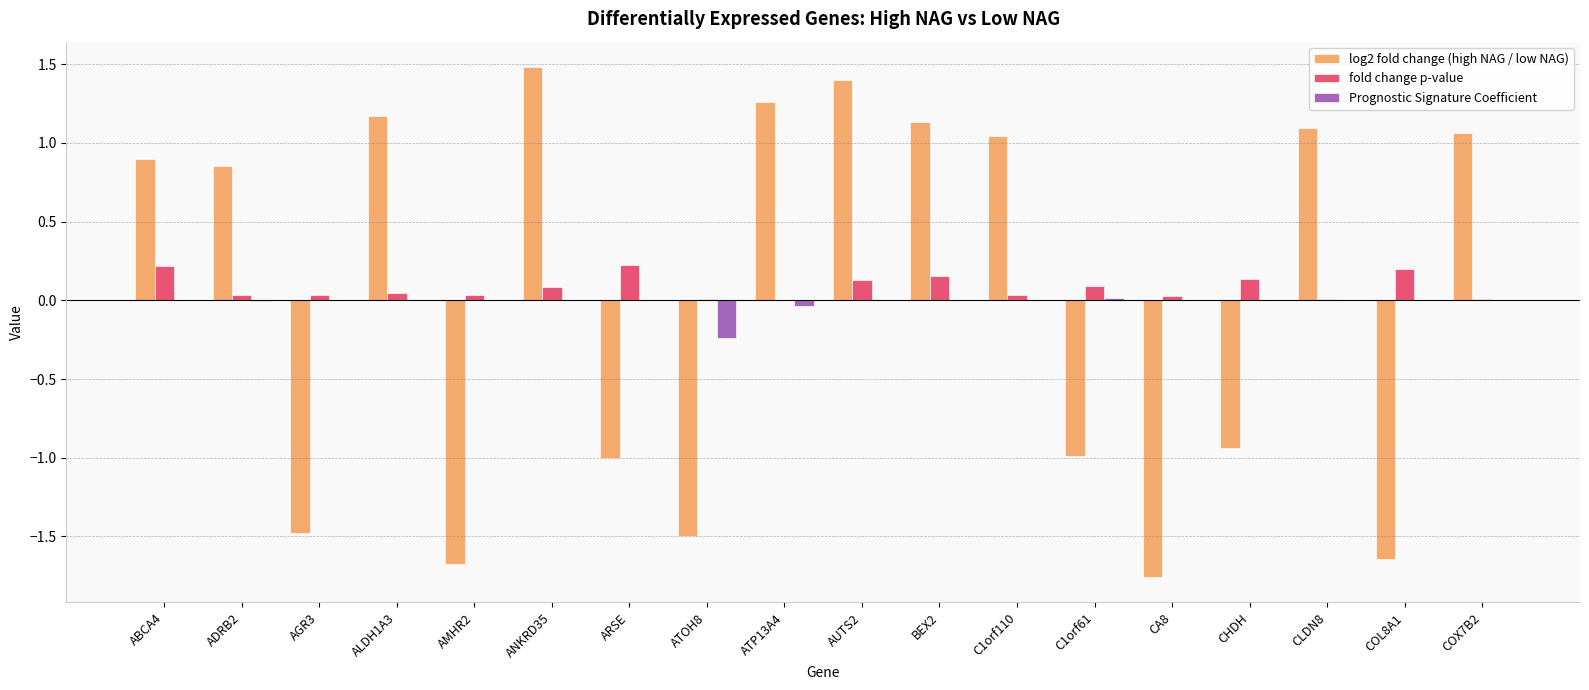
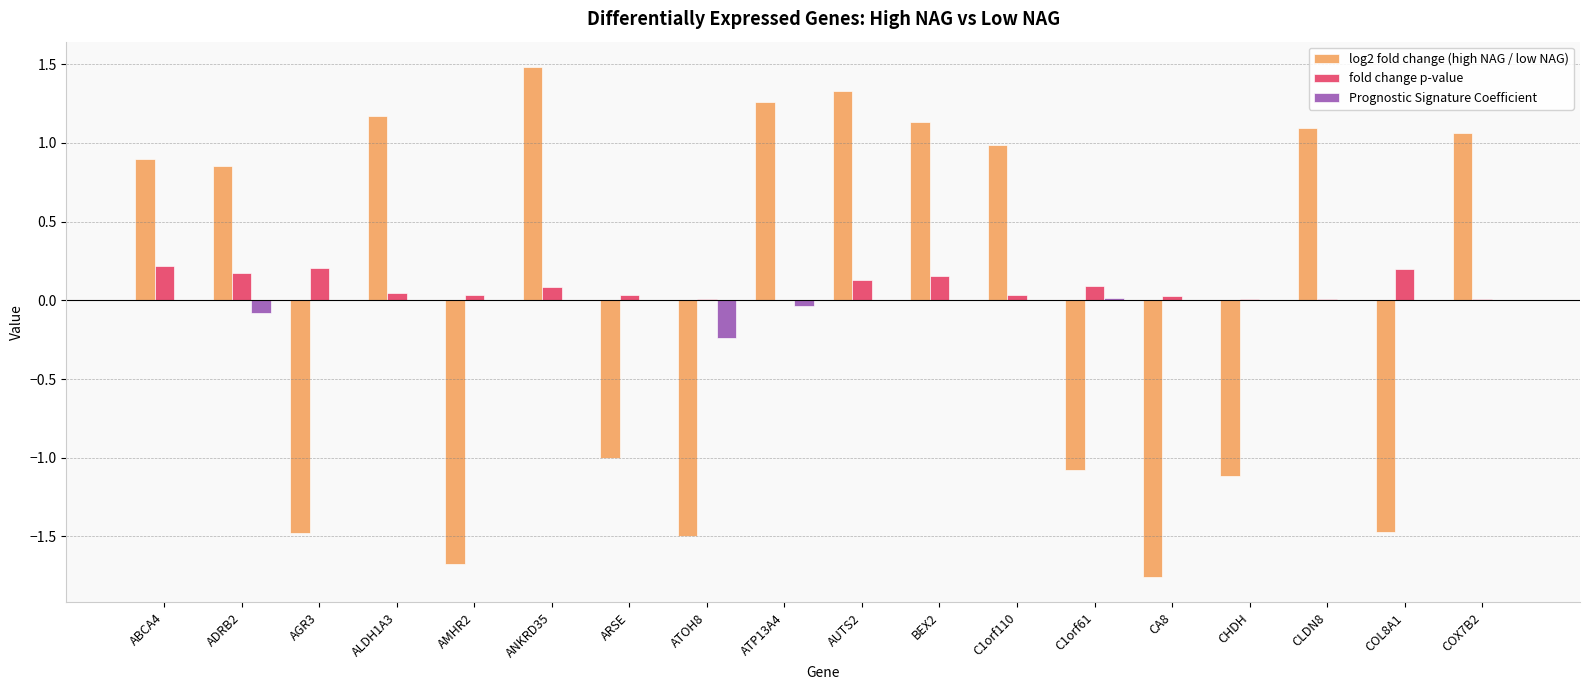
fold change p-value, ADRB2: 0.03 -> 0.17
Prognostic Signature Coefficient, ADRB2: 0.00 -> -0.08
fold change p-value, AGR3: 0.03 -> 0.20
fold change p-value, ARSE: 0.22 -> 0.03
log2 fold change (high NAG / low NAG), AUTS2: 1.40 -> 1.33
log2 fold change (high NAG / low NAG), C1orf110: 1.04 -> 0.99
log2 fold change (high NAG / low NAG), C1orf61: -0.99 -> -1.08
log2 fold change (high NAG / low NAG), CHDH: -0.94 -> -1.11
fold change p-value, CHDH: 0.13 -> 0.01
log2 fold change (high NAG / low NAG), COL8A1: -1.64 -> -1.47
